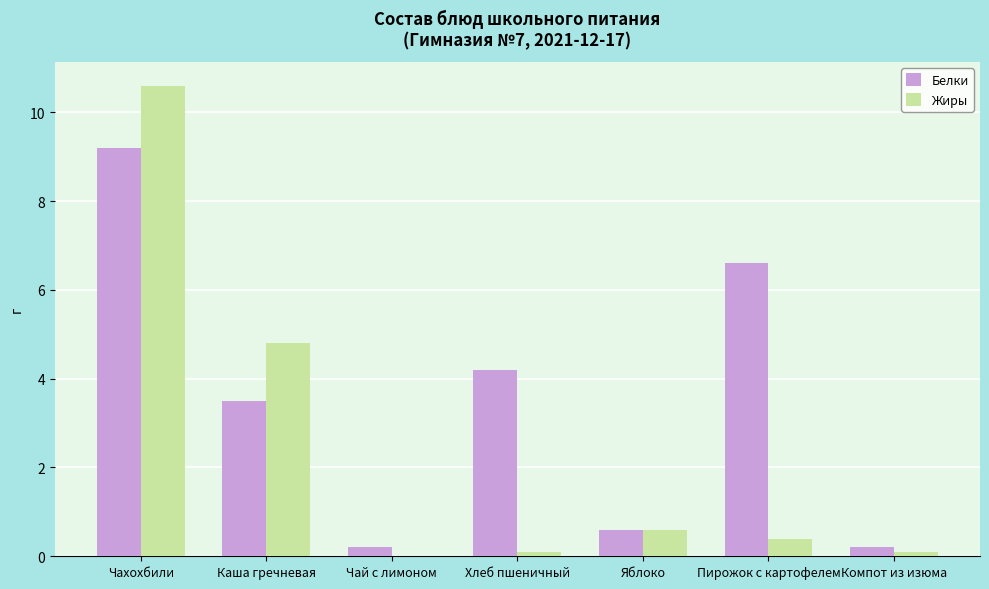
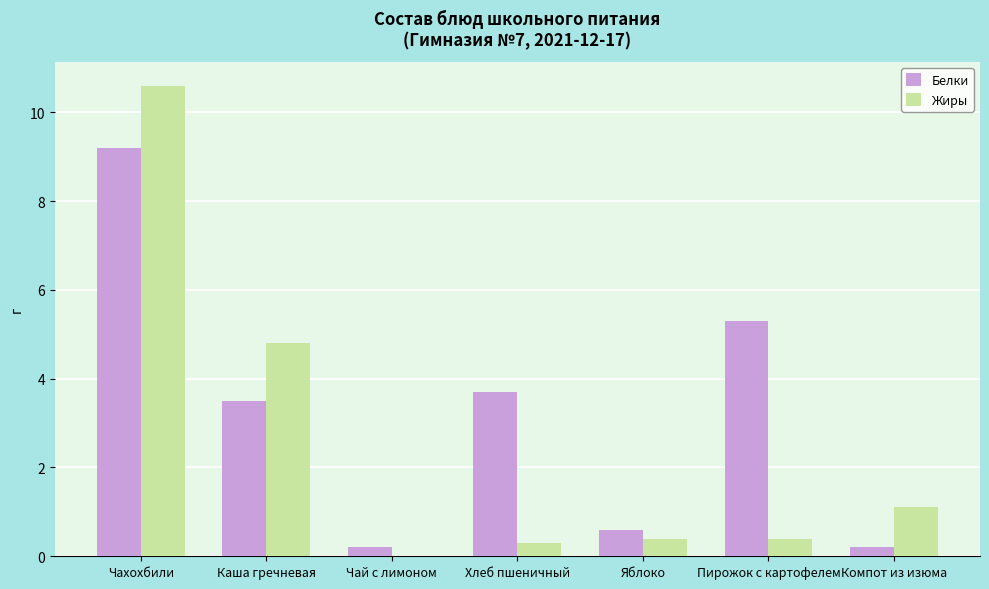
Белки, Хлеб пшеничный: 4.2 -> 3.7
Жиры, Хлеб пшеничный: 0.1 -> 0.3
Жиры, Яблоко: 0.6 -> 0.4
Белки, Пирожок с картофелем: 6.6 -> 5.3
Жиры, Компот из изюма: 0.1 -> 1.1
